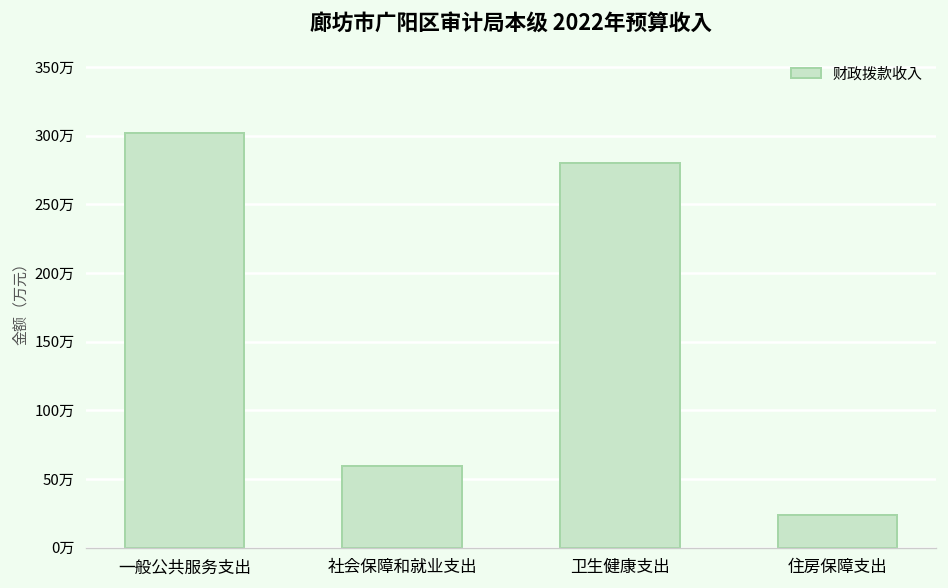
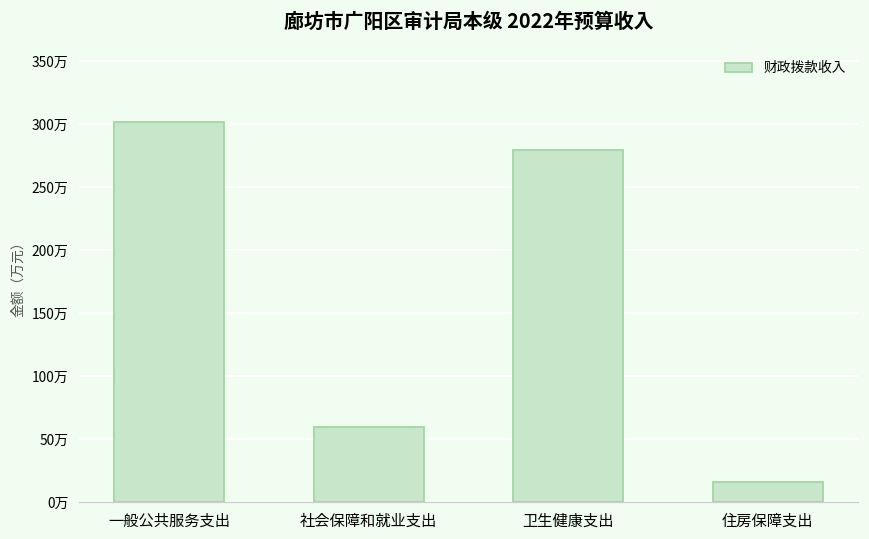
住房保障支出: 24万 -> 16万
